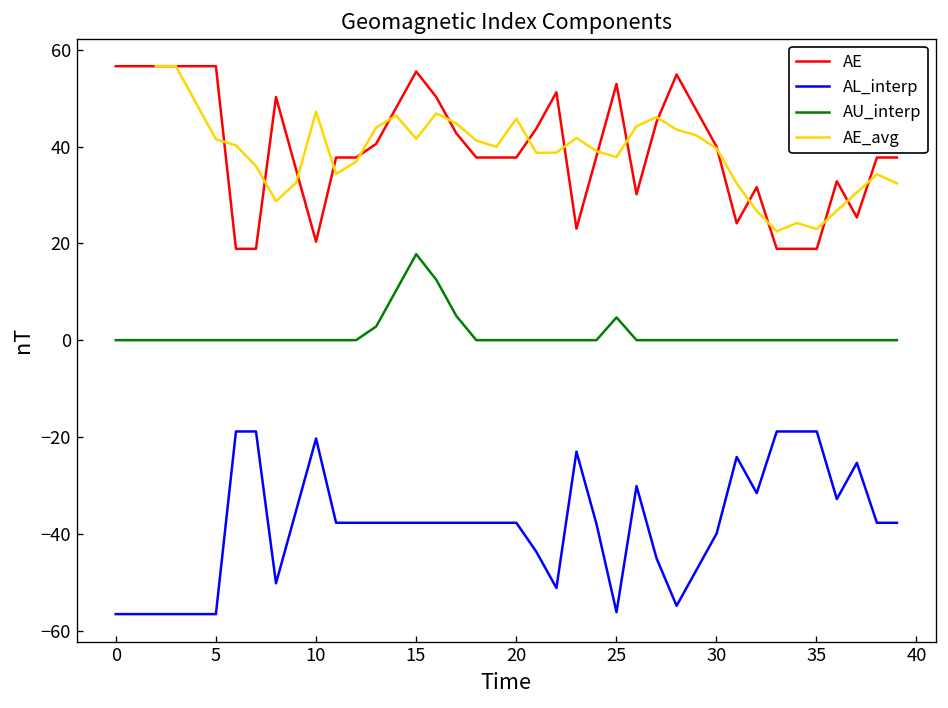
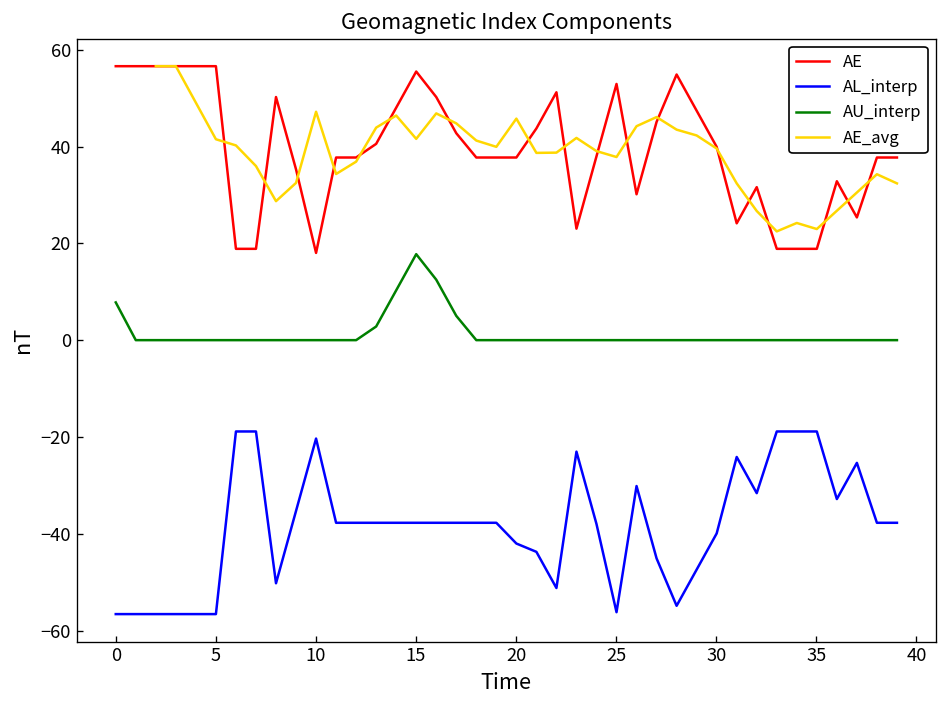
AU_interp, 0: 0 -> 8
AE, 10: 20 -> 18
AL_interp, 20: -38 -> -42
AU_interp, 25: 5 -> 0
